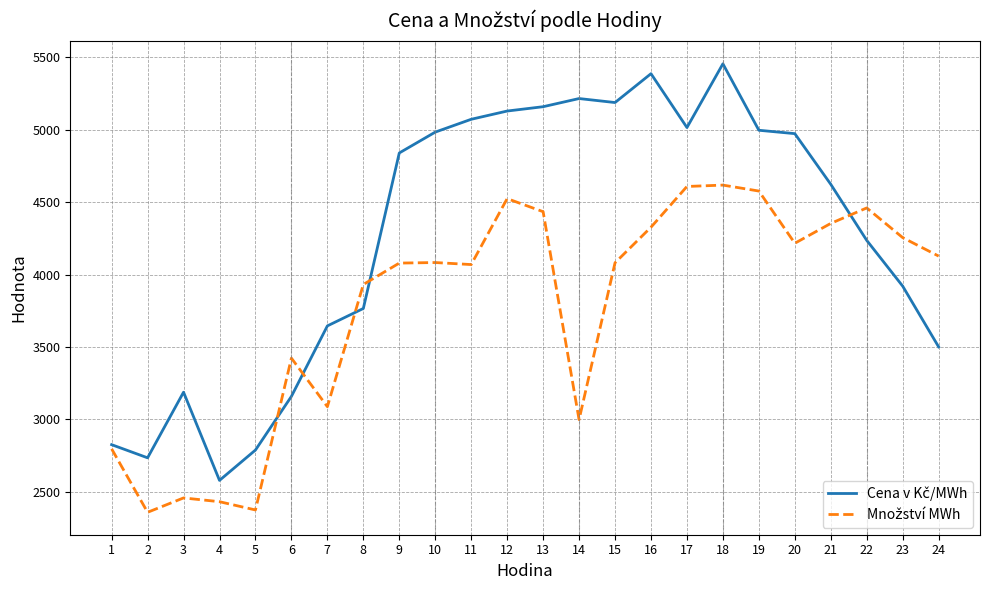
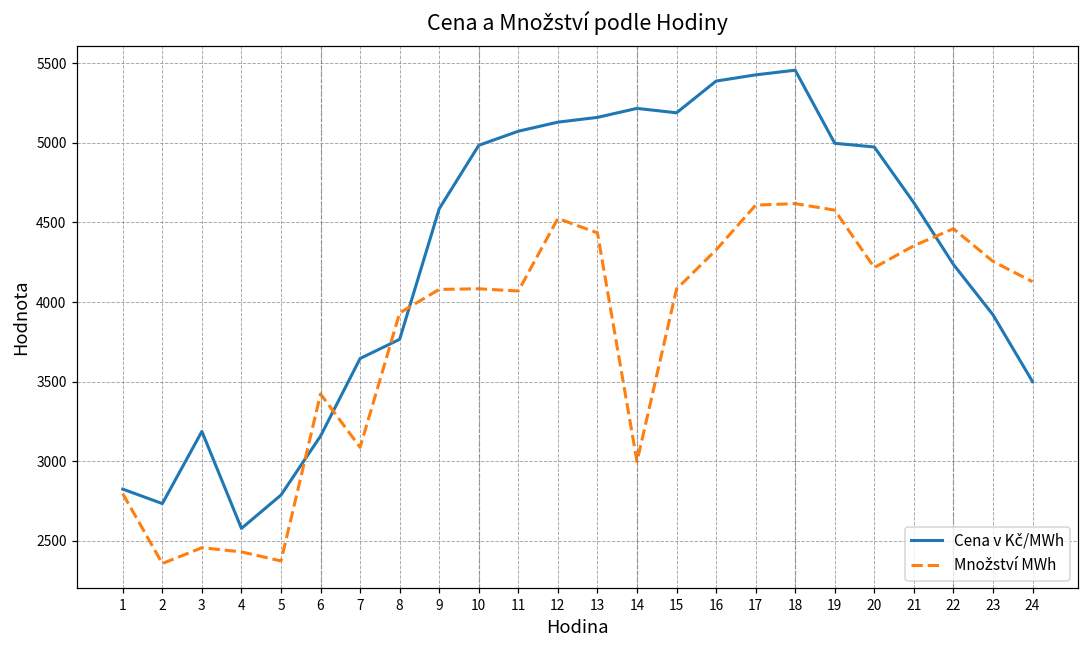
Cena v Kč/MWh, 9: 4840 -> 4590
Cena v Kč/MWh, 17: 5020 -> 5430
